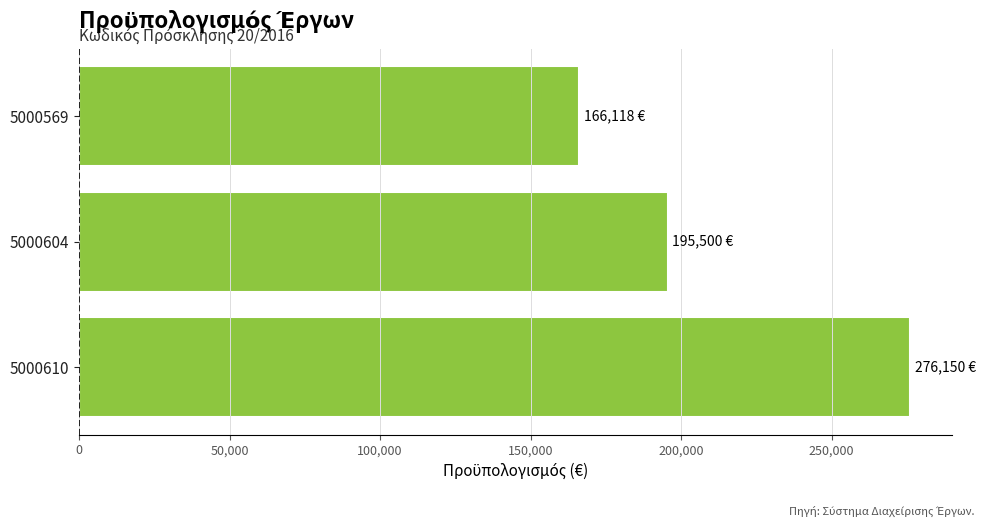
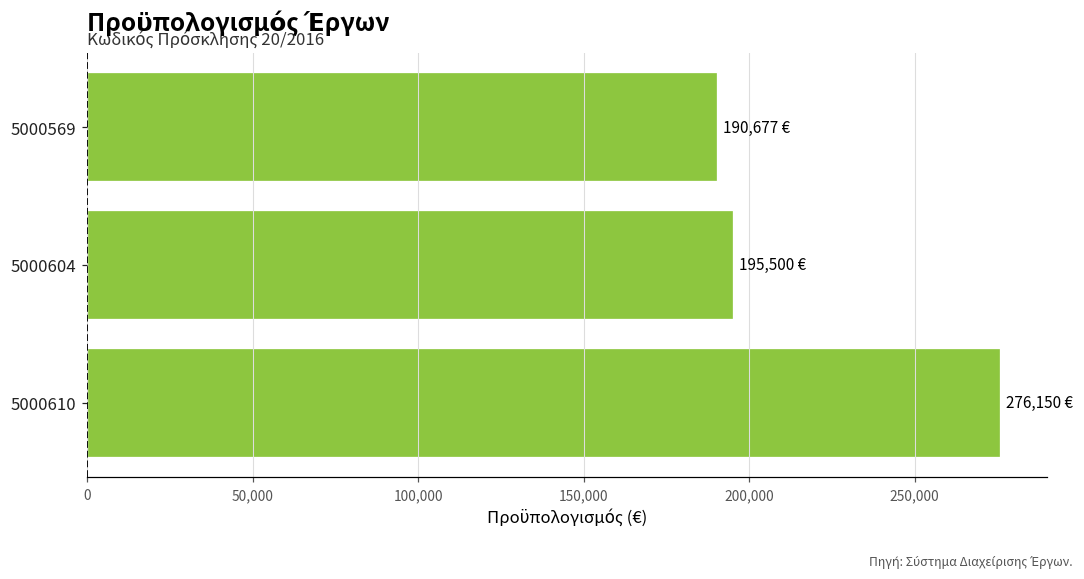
5000569: 166,118 -> 190,677
